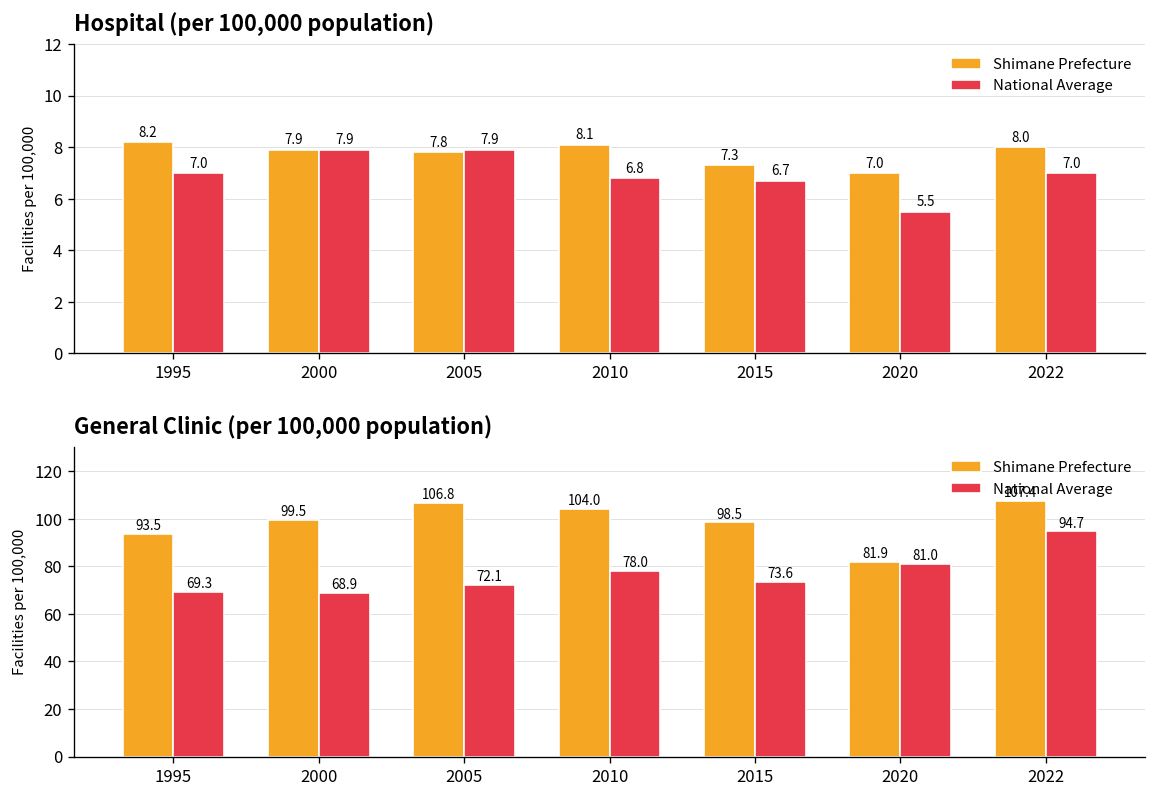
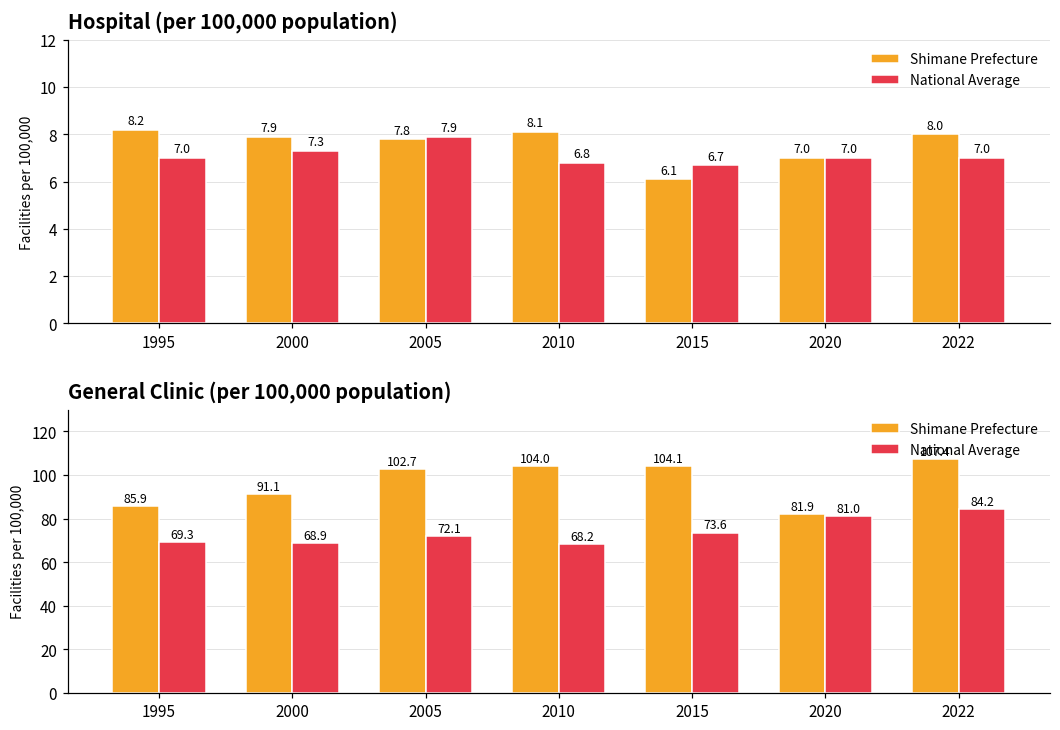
Hospital (per 100,000 population), National Average, 2000: 7.9 -> 7.3
Hospital (per 100,000 population), Shimane Prefecture, 2015: 7.3 -> 6.1
Hospital (per 100,000 population), National Average, 2020: 5.5 -> 7.0
General Clinic (per 100,000 population), Shimane Prefecture, 1995: 93.5 -> 85.9
General Clinic (per 100,000 population), Shimane Prefecture, 2000: 99.5 -> 91.1
General Clinic (per 100,000 population), Shimane Prefecture, 2005: 106.8 -> 102.7
General Clinic (per 100,000 population), National Average, 2010: 78.0 -> 68.2
General Clinic (per 100,000 population), Shimane Prefecture, 2015: 98.5 -> 104.1
General Clinic (per 100,000 population), National Average, 2022: 94.7 -> 84.2
